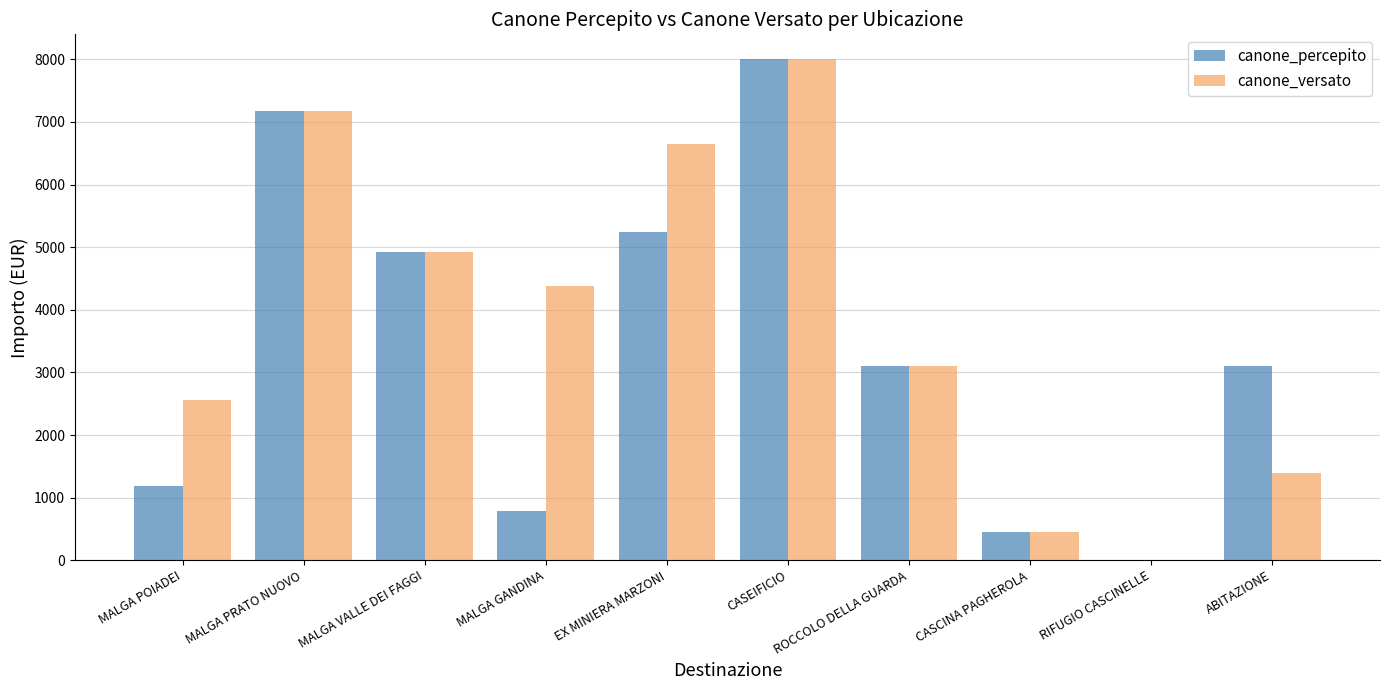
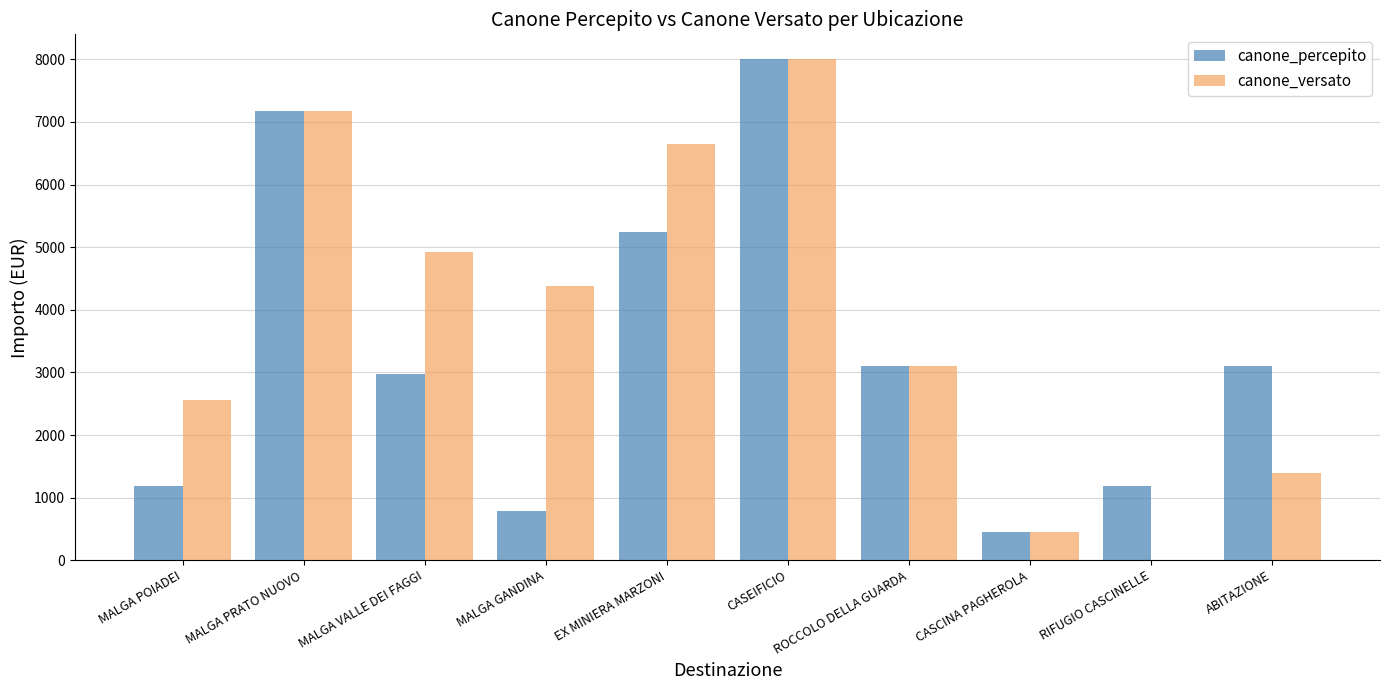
canone_percepito, MALGA VALLE DEI FAGGI: 4900 -> 3000
canone_percepito, RIFUGIO CASCINELLE: 0 -> 1200
